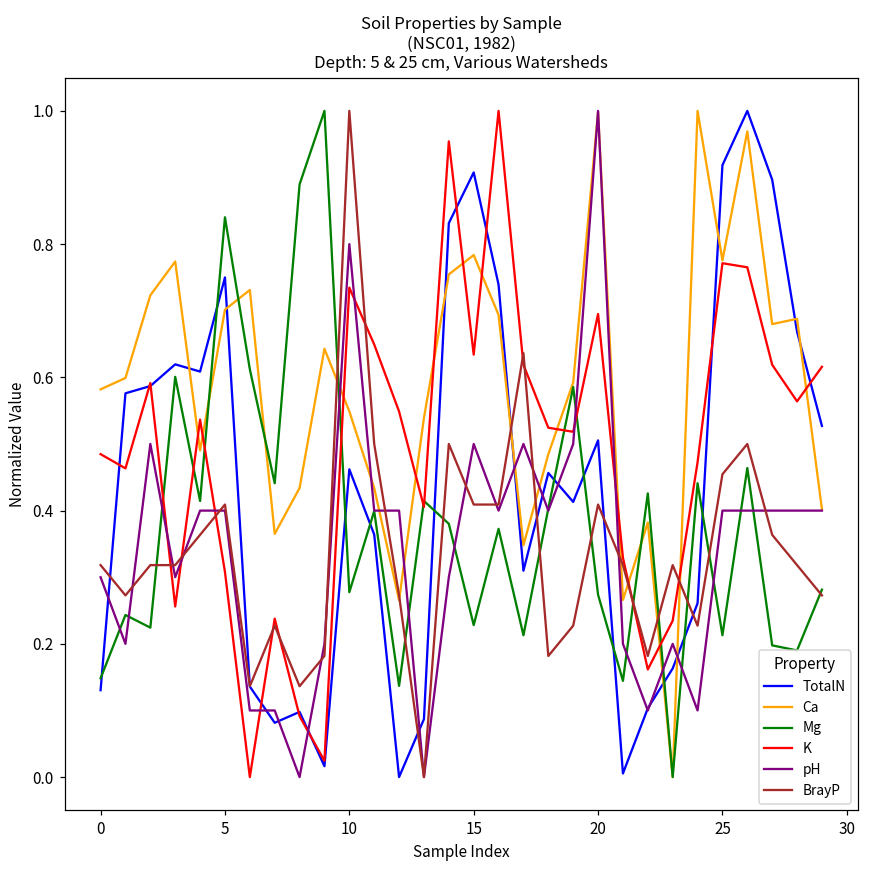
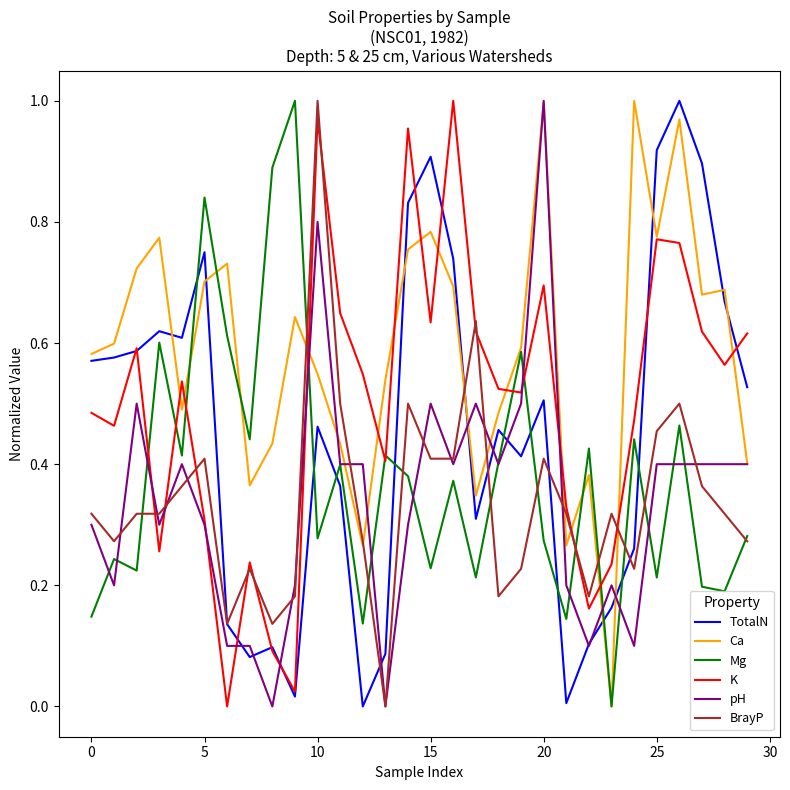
TotalN, 0: 0.13 -> 0.57
pH, 5: 0.40 -> 0.30
K, 10: 0.73 -> 0.97
